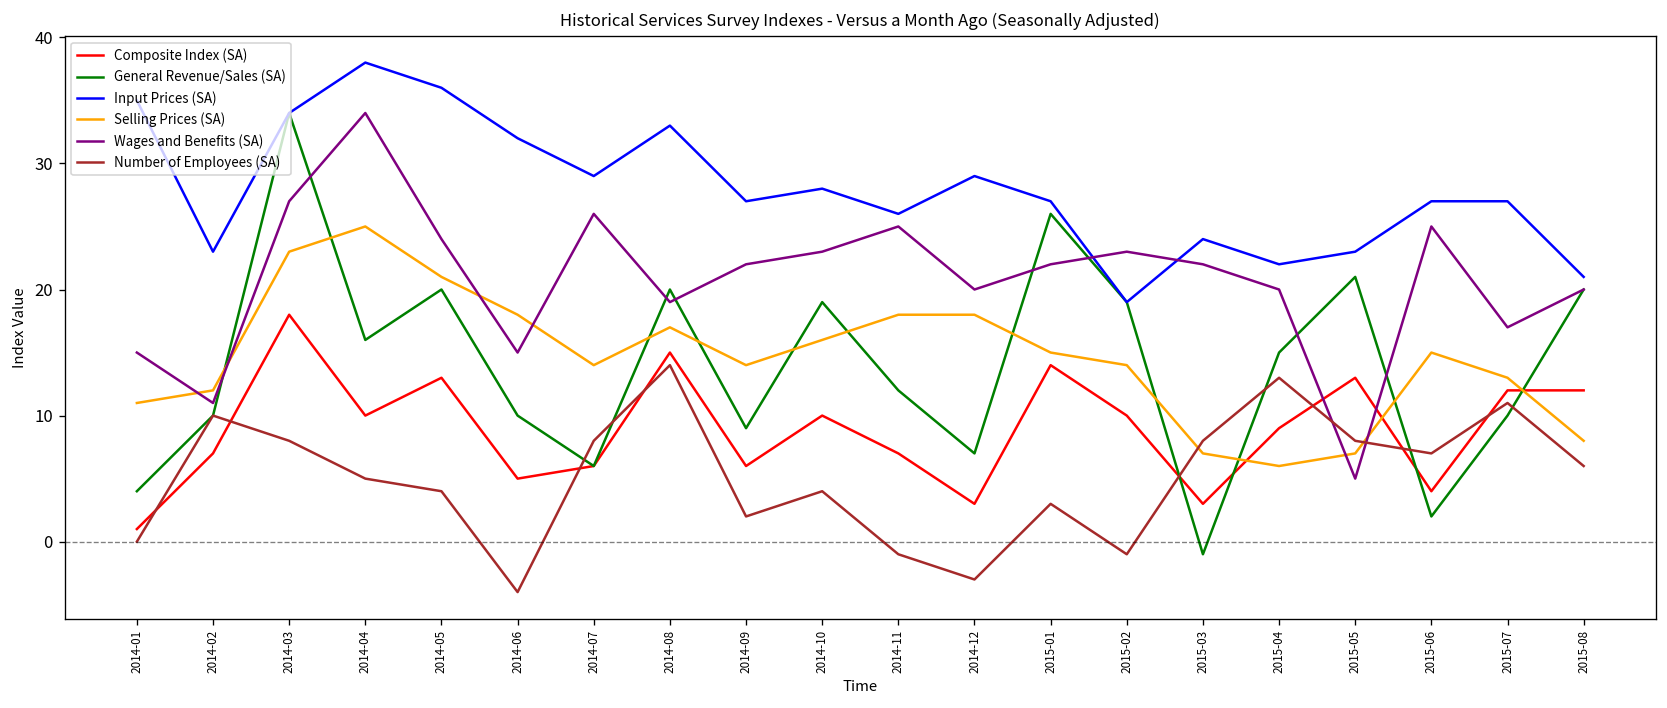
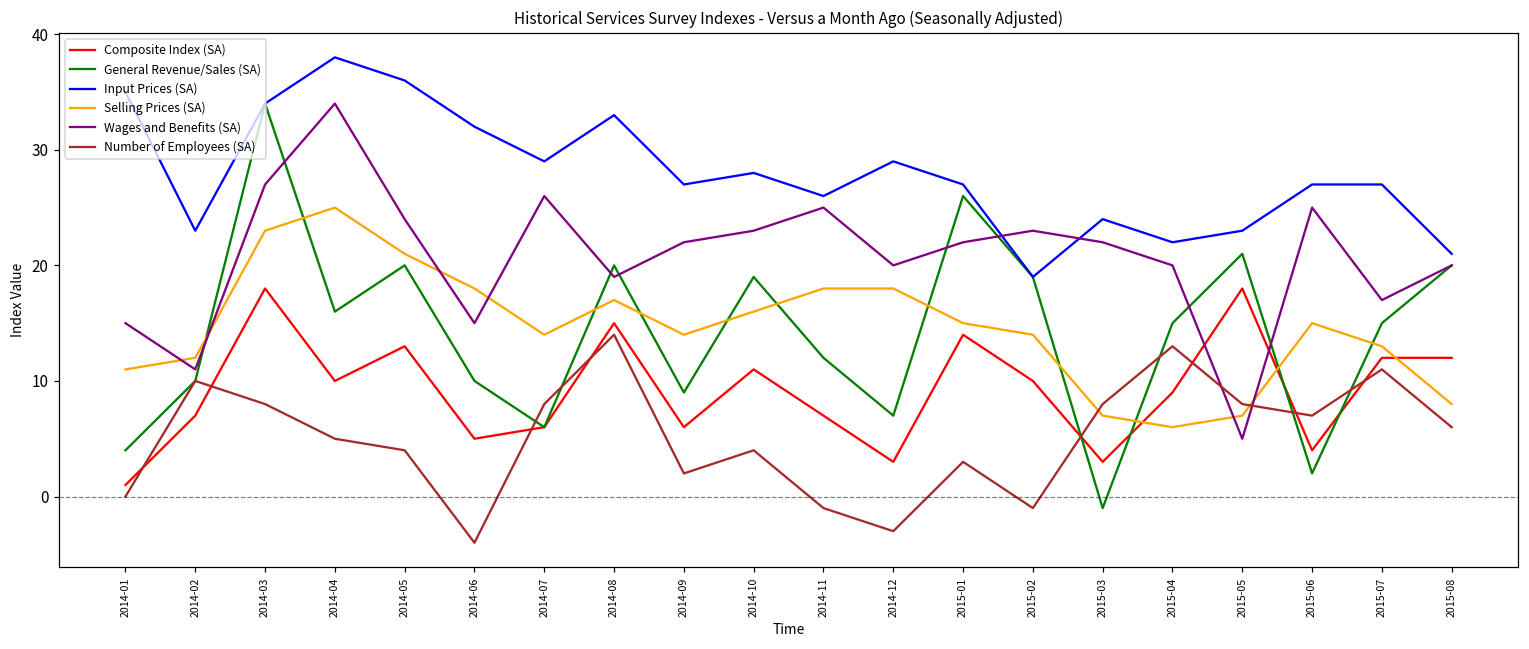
Composite Index (SA), 2014-10: 10 -> 11
Composite Index (SA), 2015-05: 13 -> 18
General Revenue/Sales (SA), 2015-07: 10 -> 15
